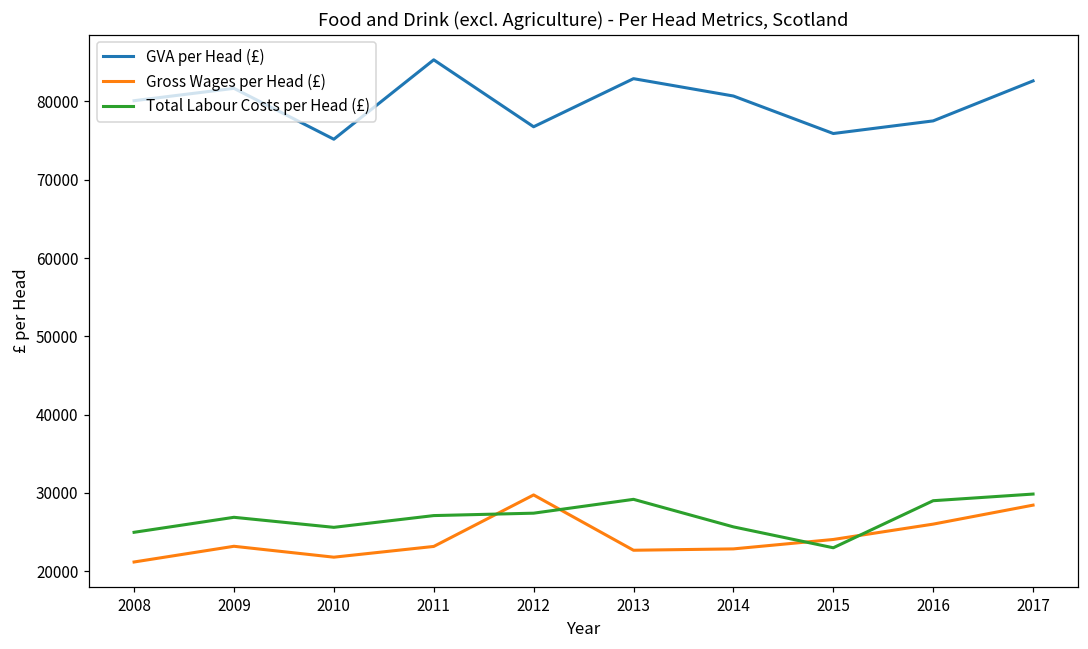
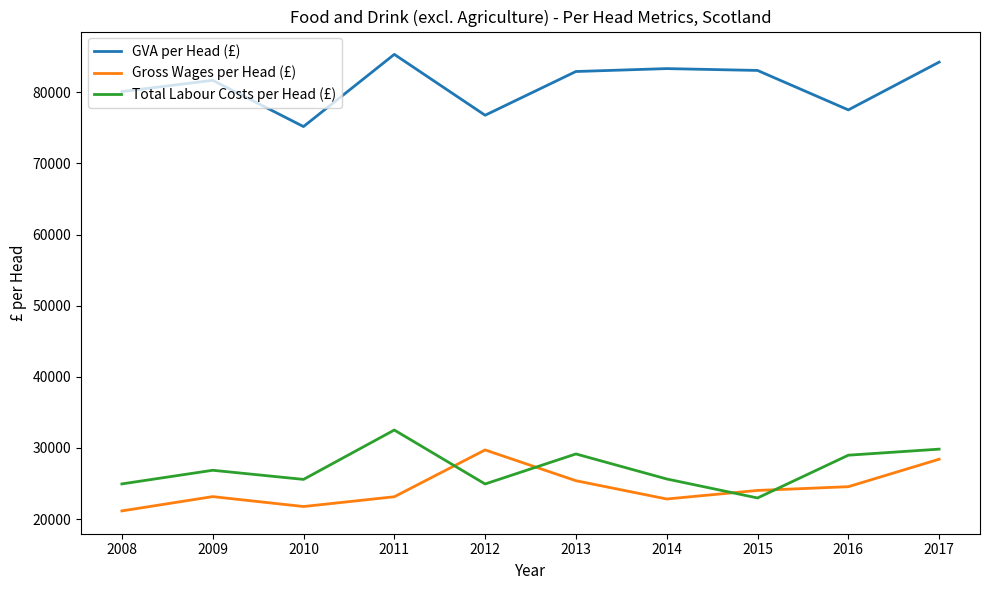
Total Labour Costs per Head (£), 2011: 27000 -> 33000
Total Labour Costs per Head (£), 2012: 27000 -> 25000
Gross Wages per Head (£), 2013: 23000 -> 25000
GVA per Head (£), 2014: 81000 -> 83000
GVA per Head (£), 2015: 76000 -> 83000
Gross Wages per Head (£), 2016: 26000 -> 25000
GVA per Head (£), 2017: 83000 -> 84000
